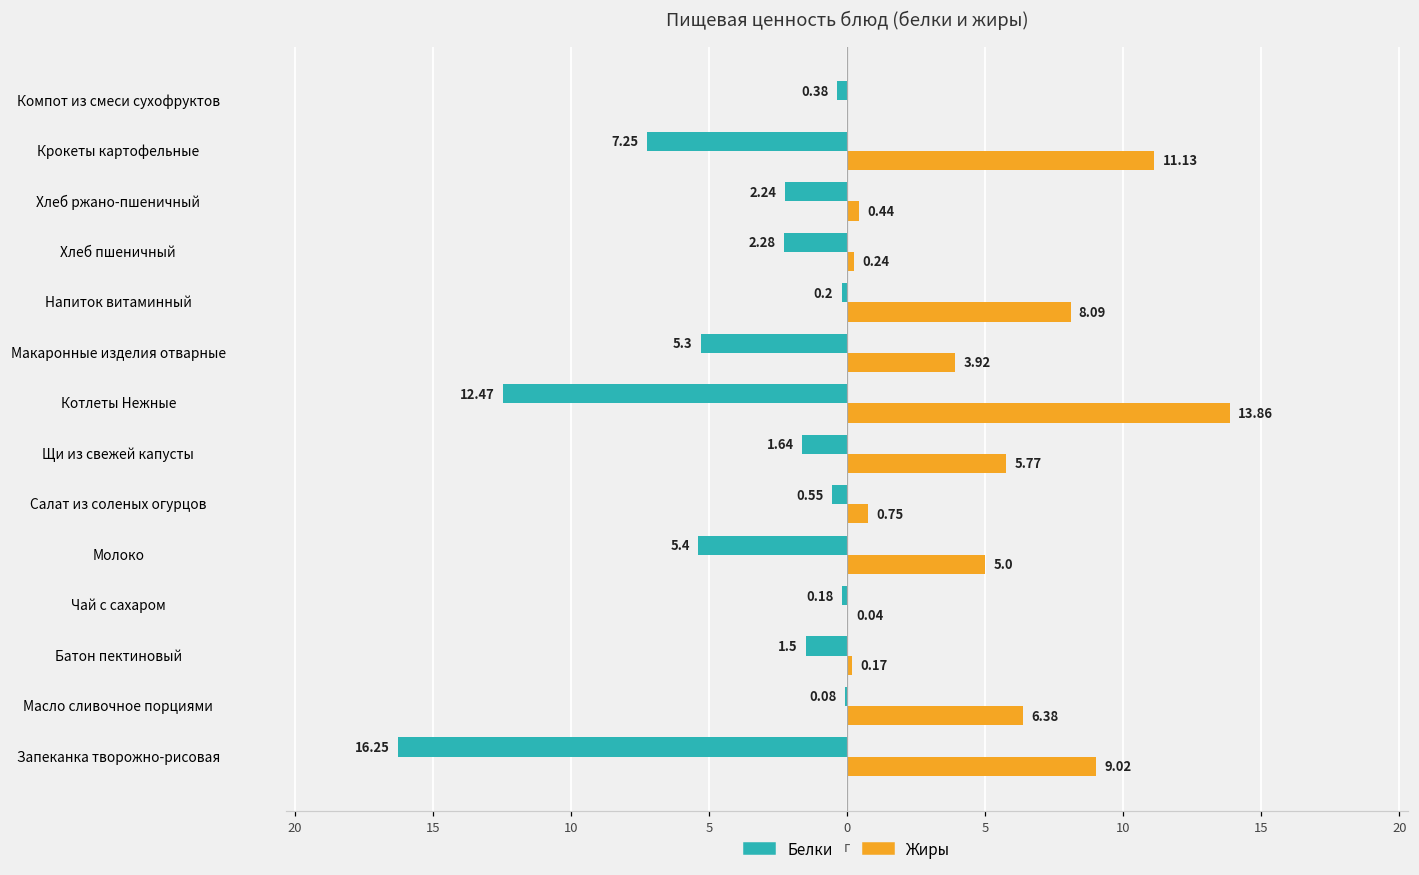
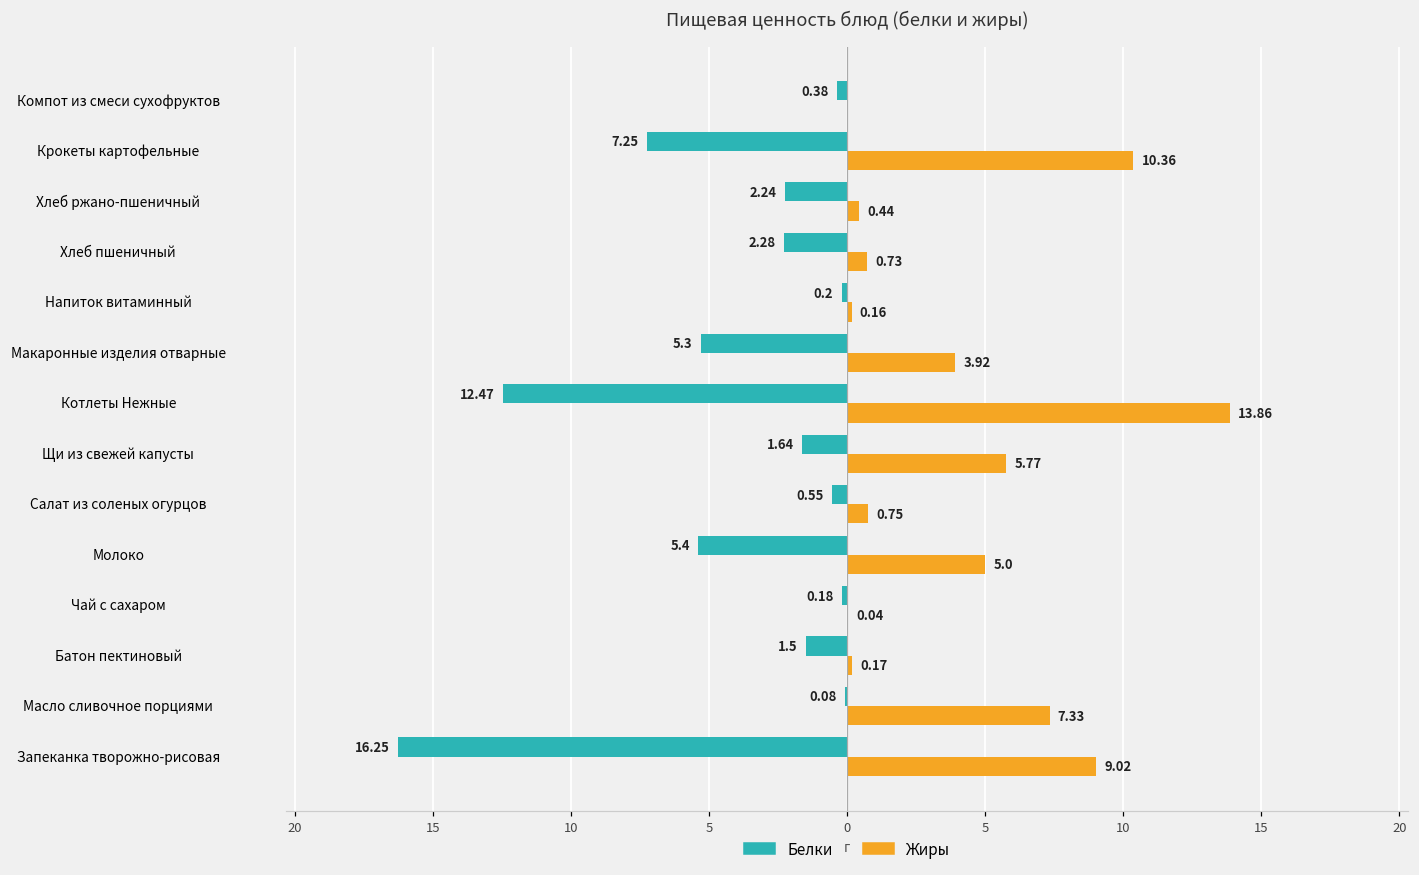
Жиры, Крокеты картофельные: 11.13 -> 10.36
Жиры, Хлеб пшеничный: 0.24 -> 0.73
Жиры, Напиток витаминный: 8.09 -> 0.16
Жиры, Масло сливочное порциями: 6.38 -> 7.33
